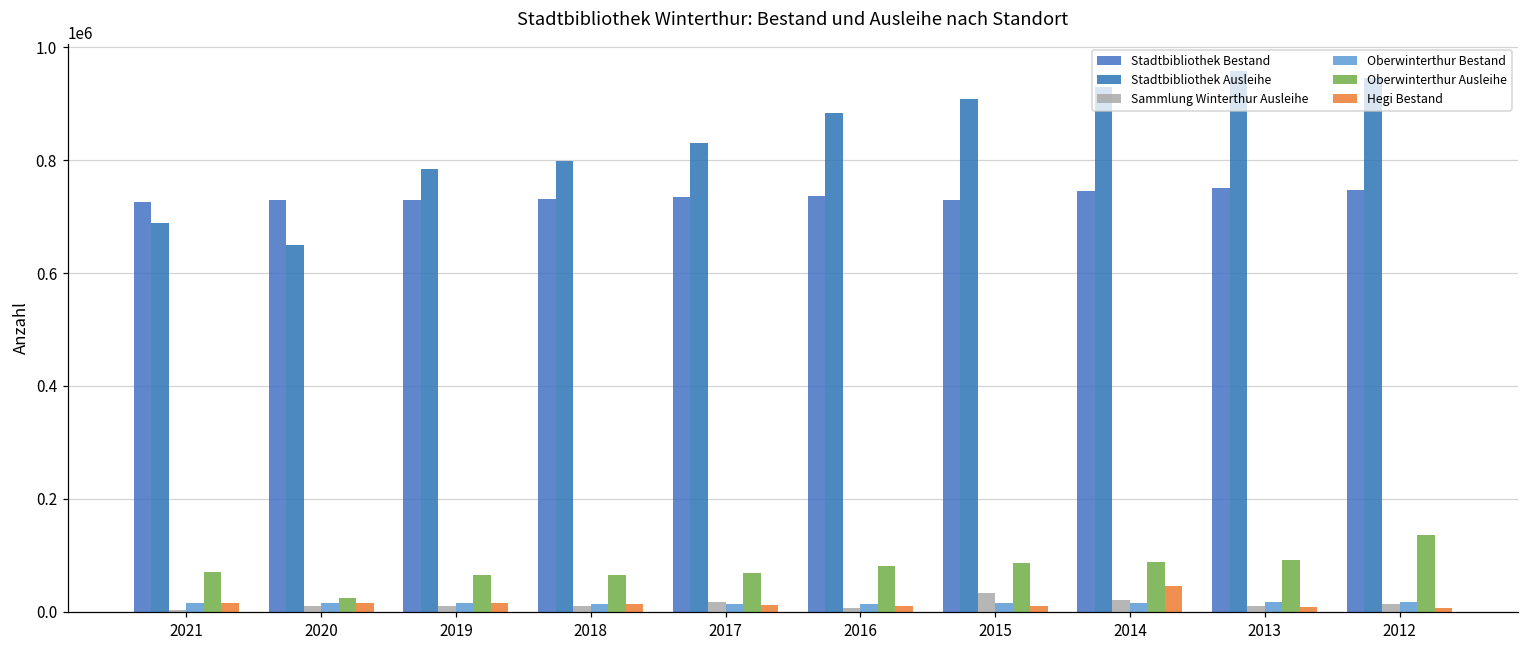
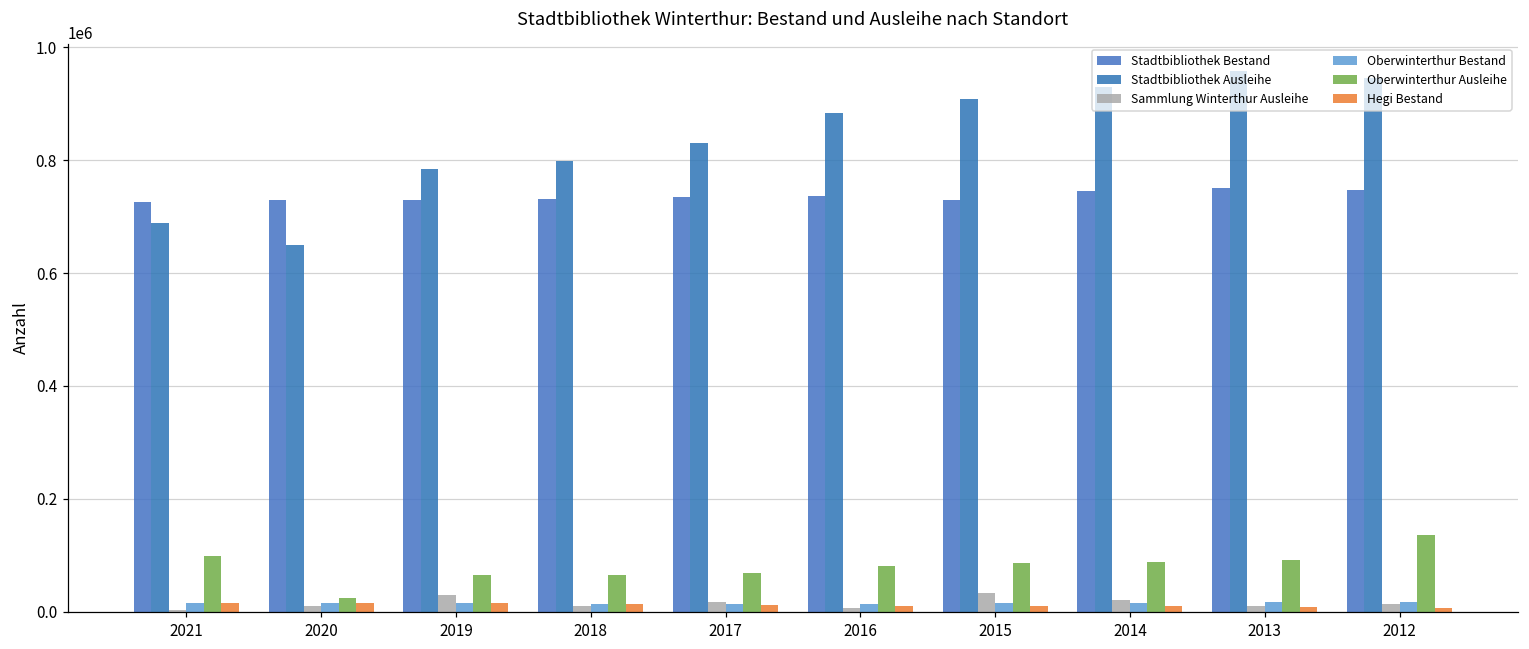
Oberwinterthur Ausleihe, 2021: 70000 -> 100000
Sammlung Winterthur Ausleihe, 2019: 10000 -> 30000
Hegi Bestand, 2014: 50000 -> 10000
